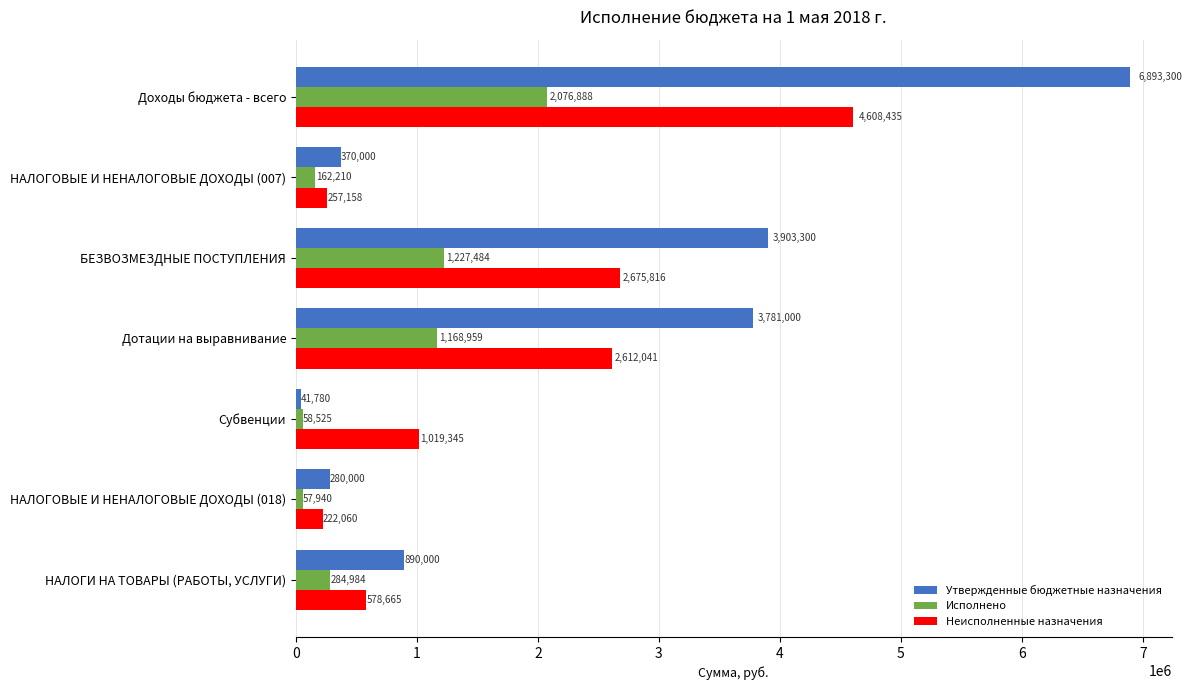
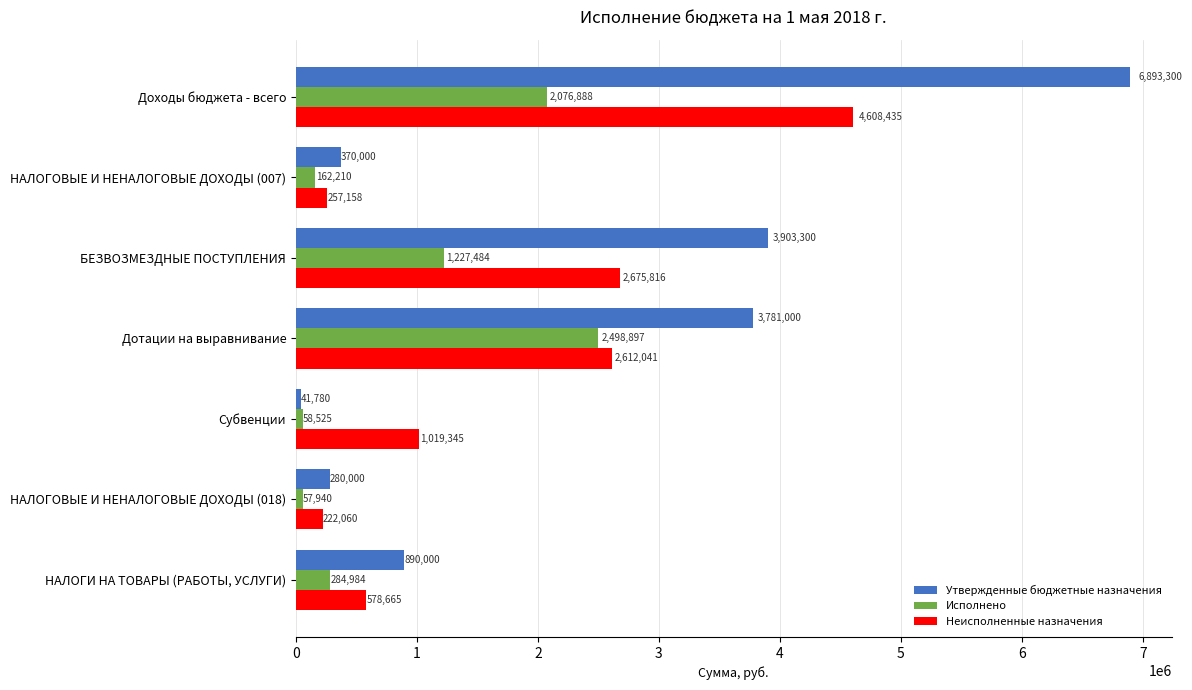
Исполнено, Дотации на выравнивание: 1,168,959 -> 2,498,897
